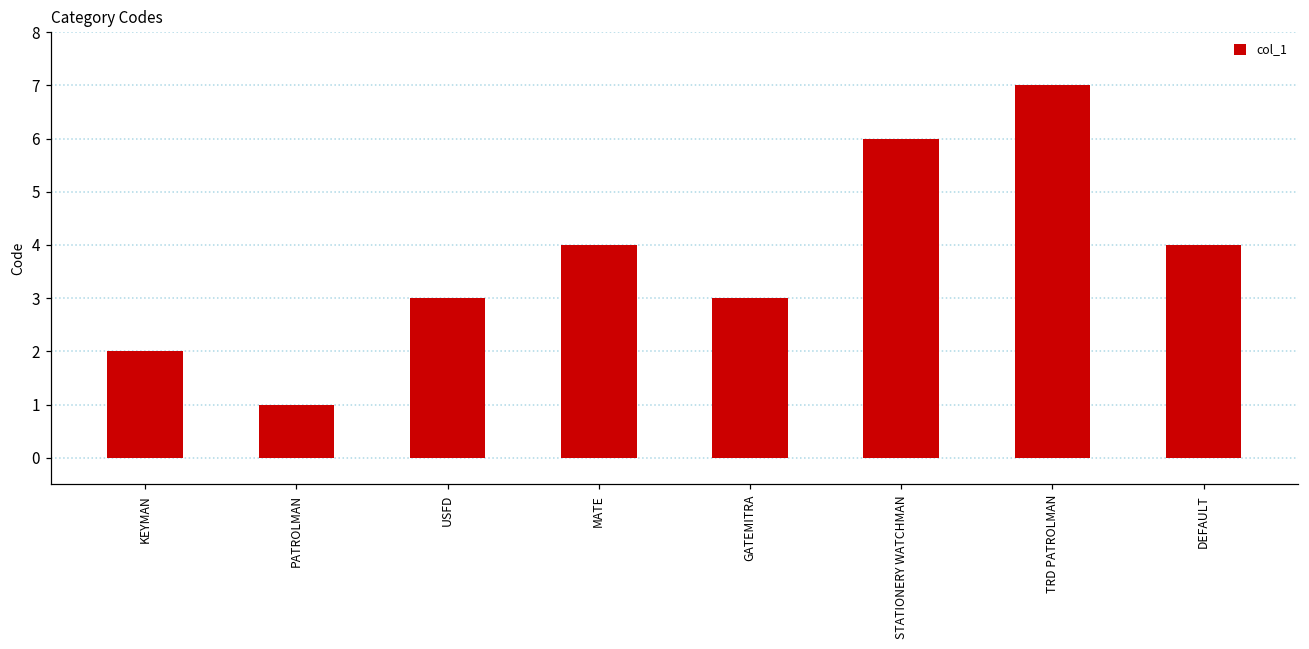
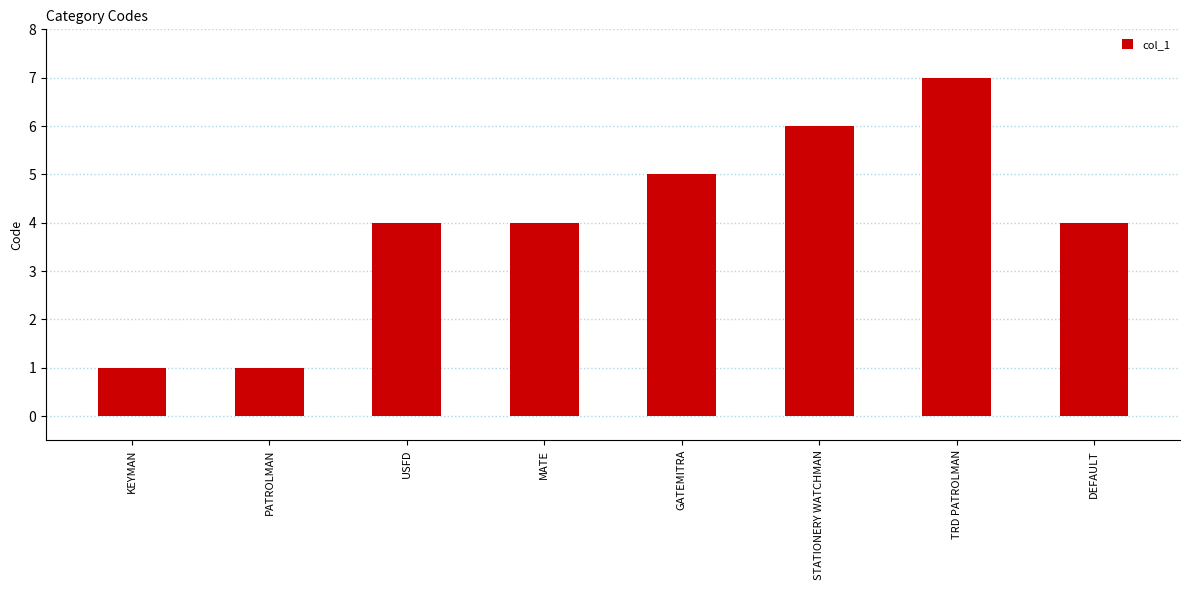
KEYMAN: 2 -> 1
USFD: 3 -> 4
GATEMITRA: 3 -> 5
